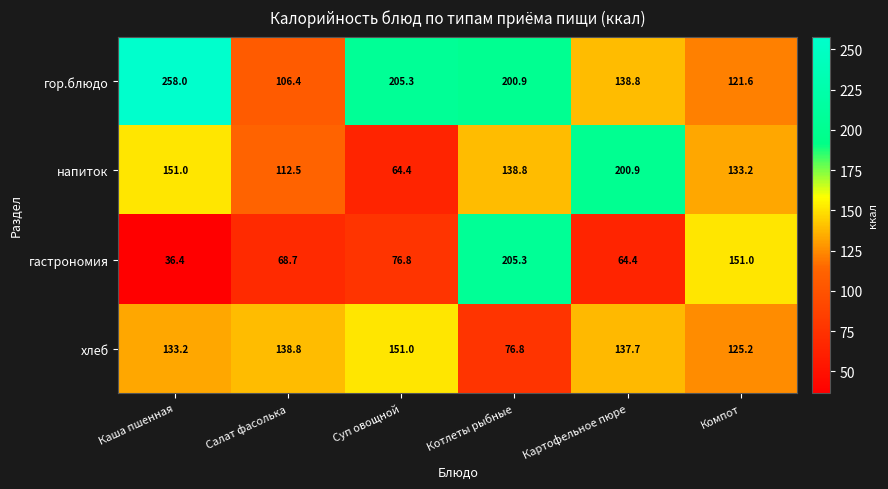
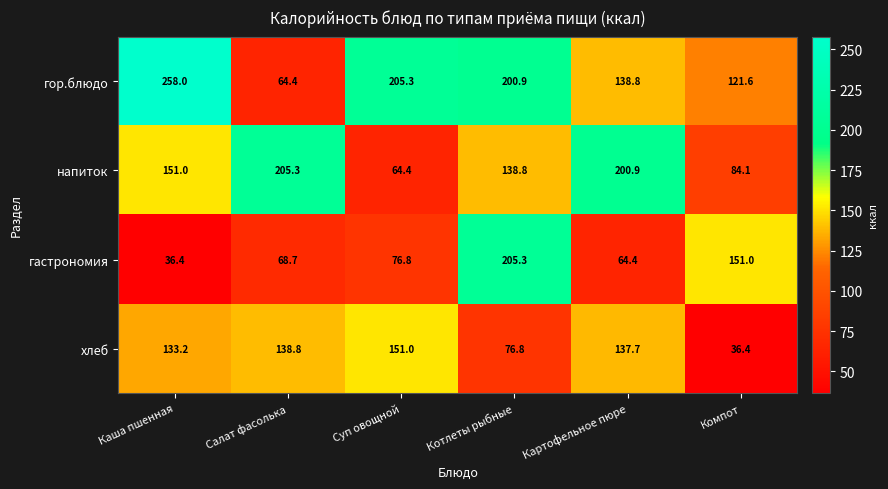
гор.блюдо, Салат фасолька: 106.4 -> 64.4
напиток, Салат фасолька: 112.5 -> 205.3
напиток, Компот: 133.2 -> 84.1
хлеб, Компот: 125.2 -> 36.4
